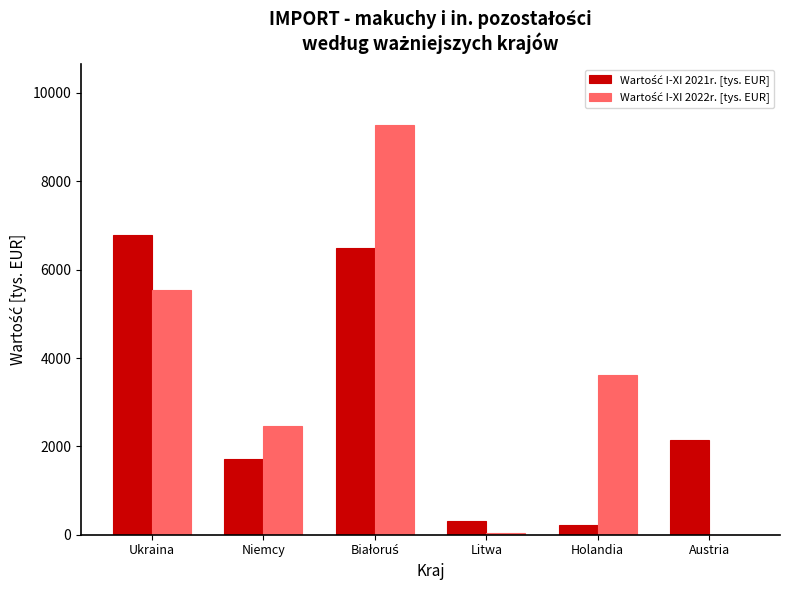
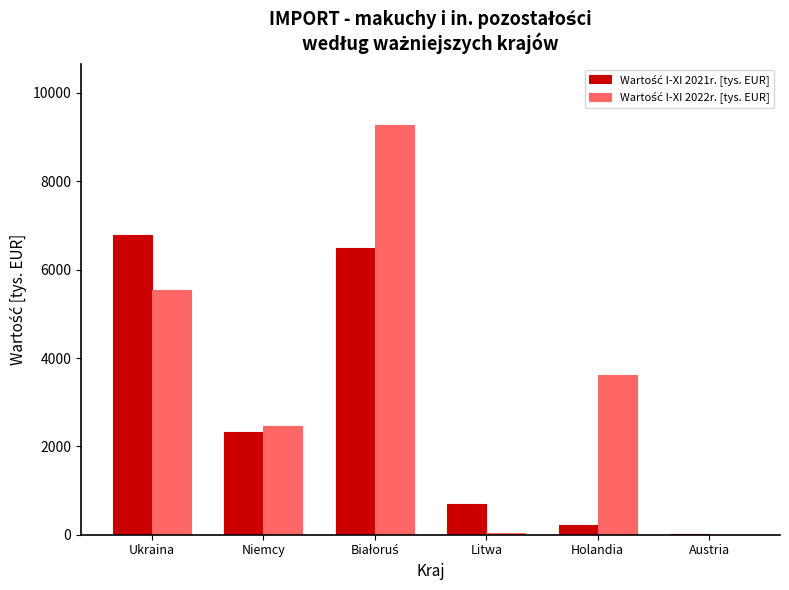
Wartość I-XI 2021r. [tys. EUR], Niemcy: 1700 -> 2300
Wartość I-XI 2021r. [tys. EUR], Litwa: 300 -> 700
Wartość I-XI 2021r. [tys. EUR], Austria: 2200 -> 0
